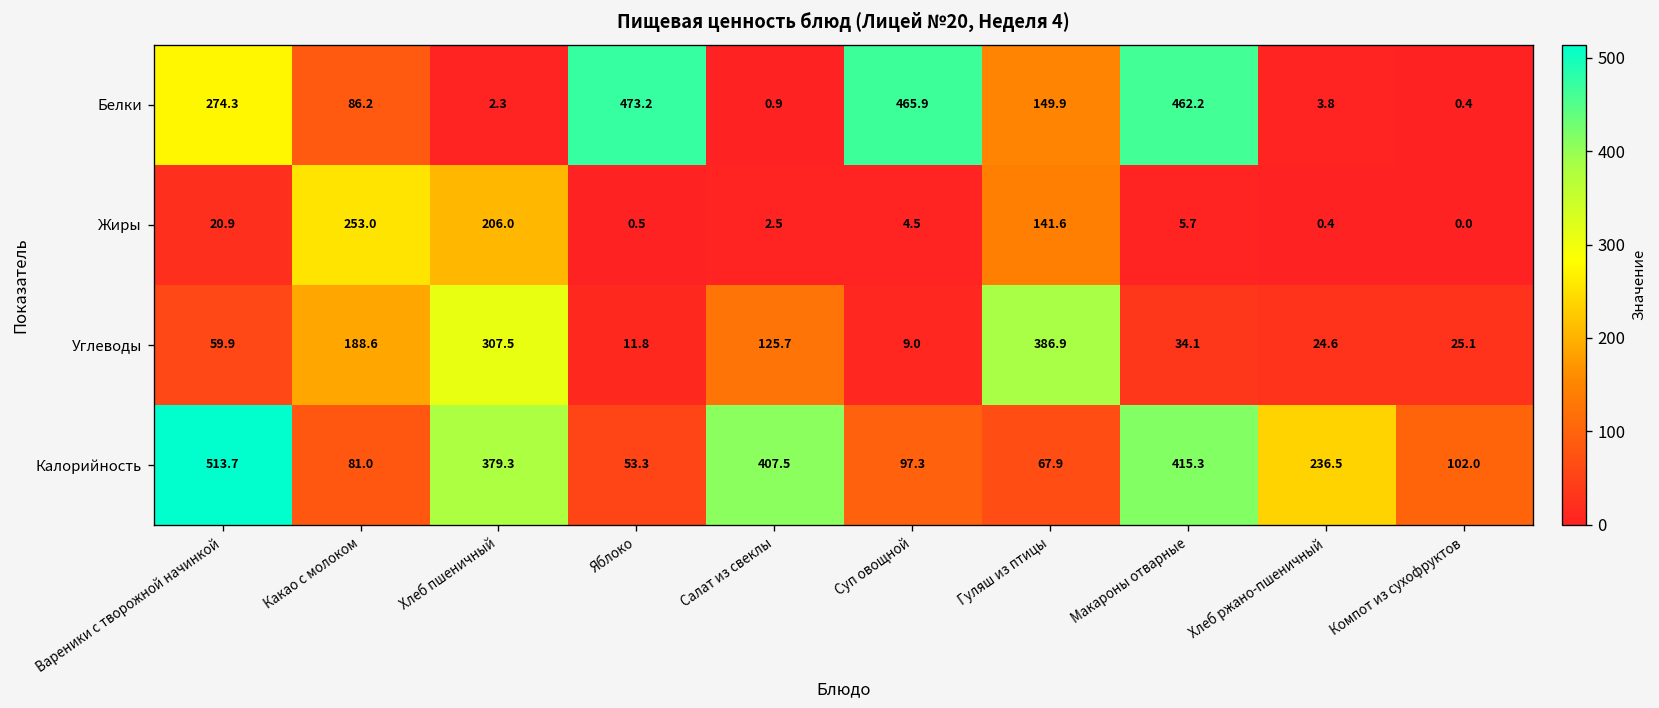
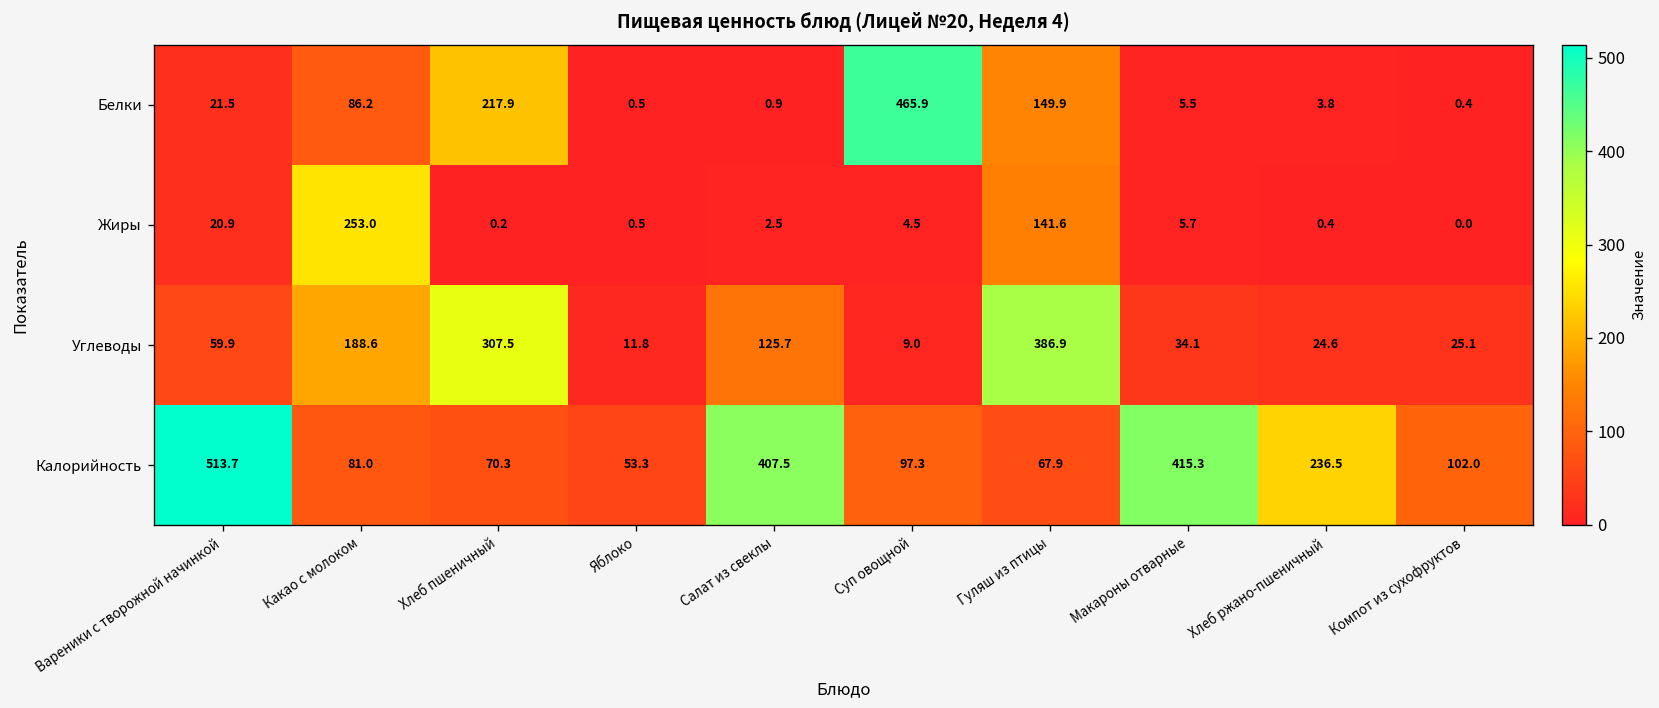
Белки, Вареники с творожной начинкой: 274.3 -> 21.5
Белки, Хлеб пшеничный: 2.3 -> 217.9
Белки, Яблоко: 473.2 -> 0.5
Белки, Макароны отварные: 462.2 -> 5.5
Жиры, Хлеб пшеничный: 206.0 -> 0.2
Калорийность, Хлеб пшеничный: 379.3 -> 70.3
